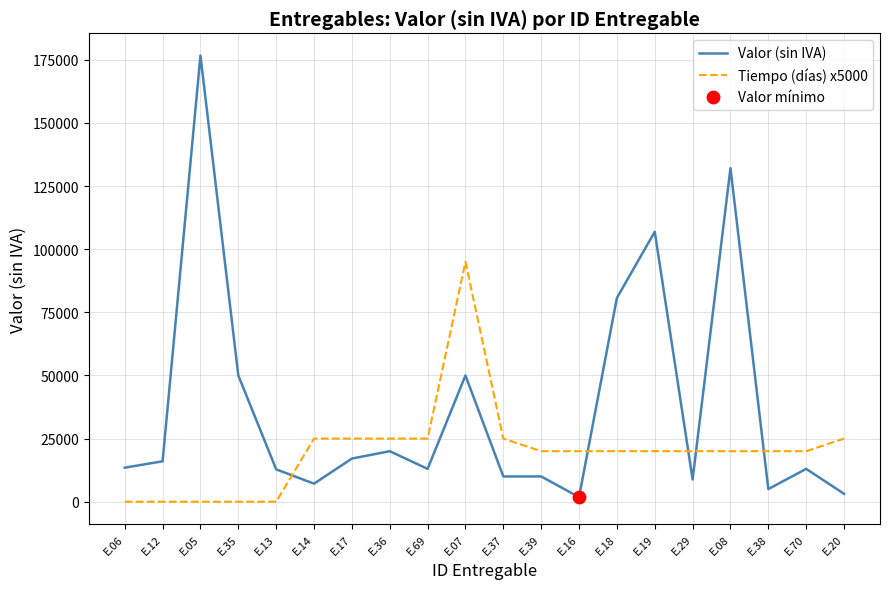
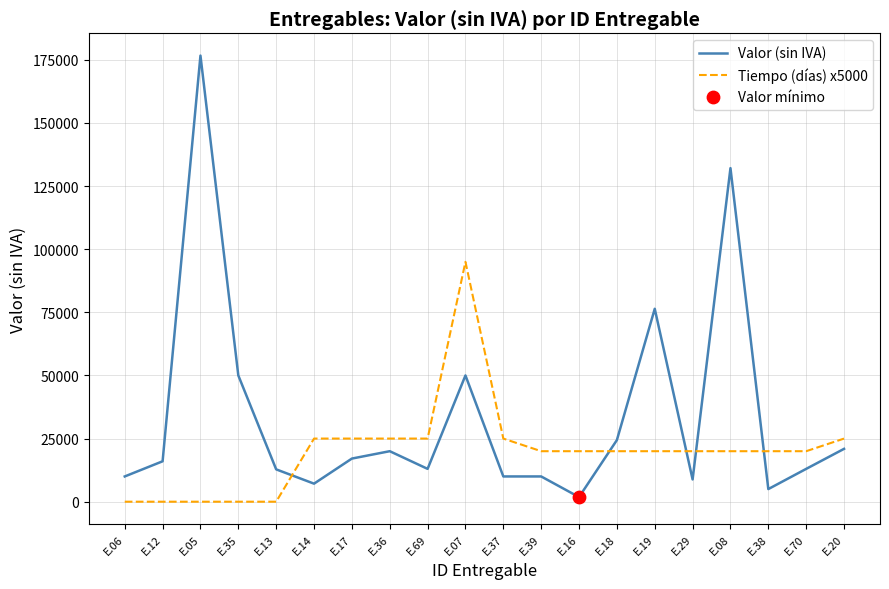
Valor (sin IVA), E.06: 13000 -> 10000
Valor (sin IVA), E.18: 81000 -> 24000
Valor (sin IVA), E.19: 107000 -> 76000
Valor (sin IVA), E.20: 3000 -> 21000
